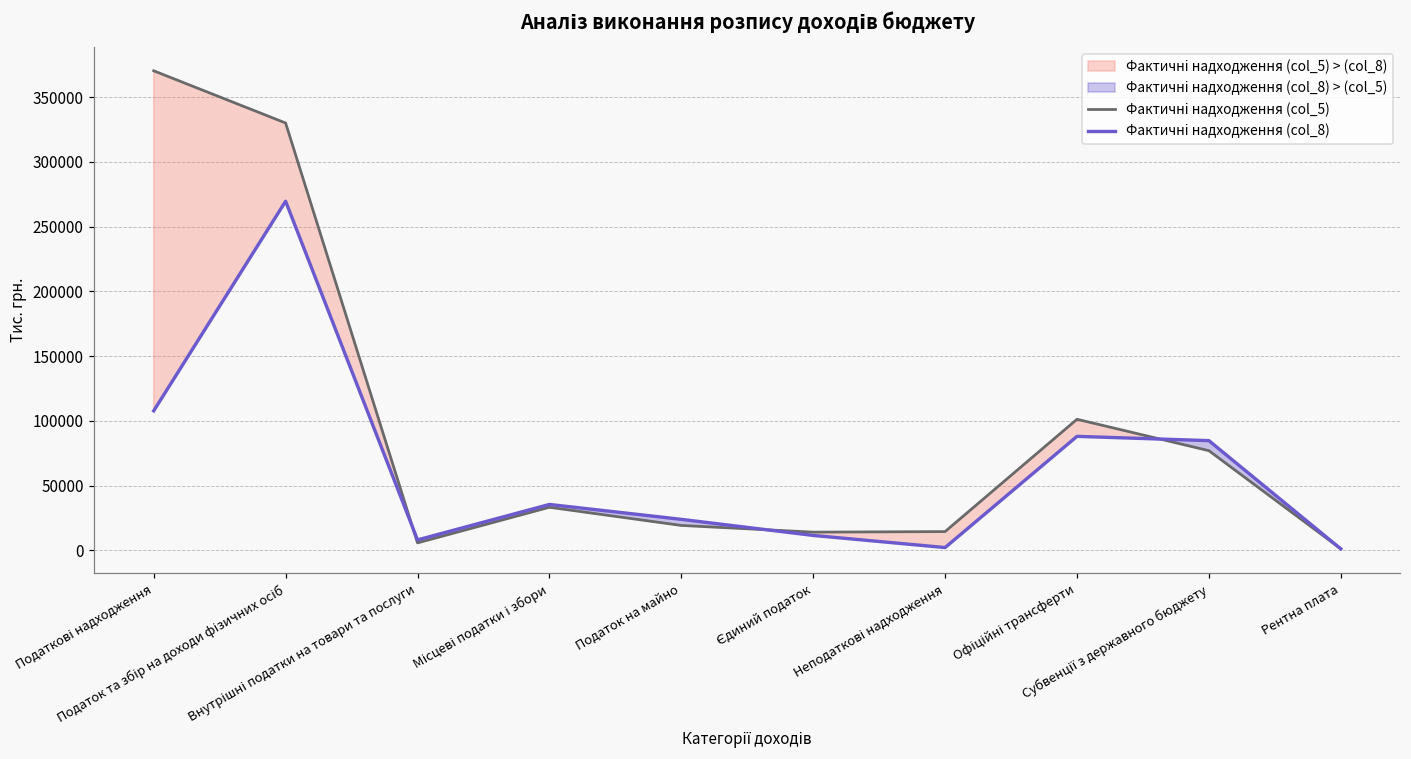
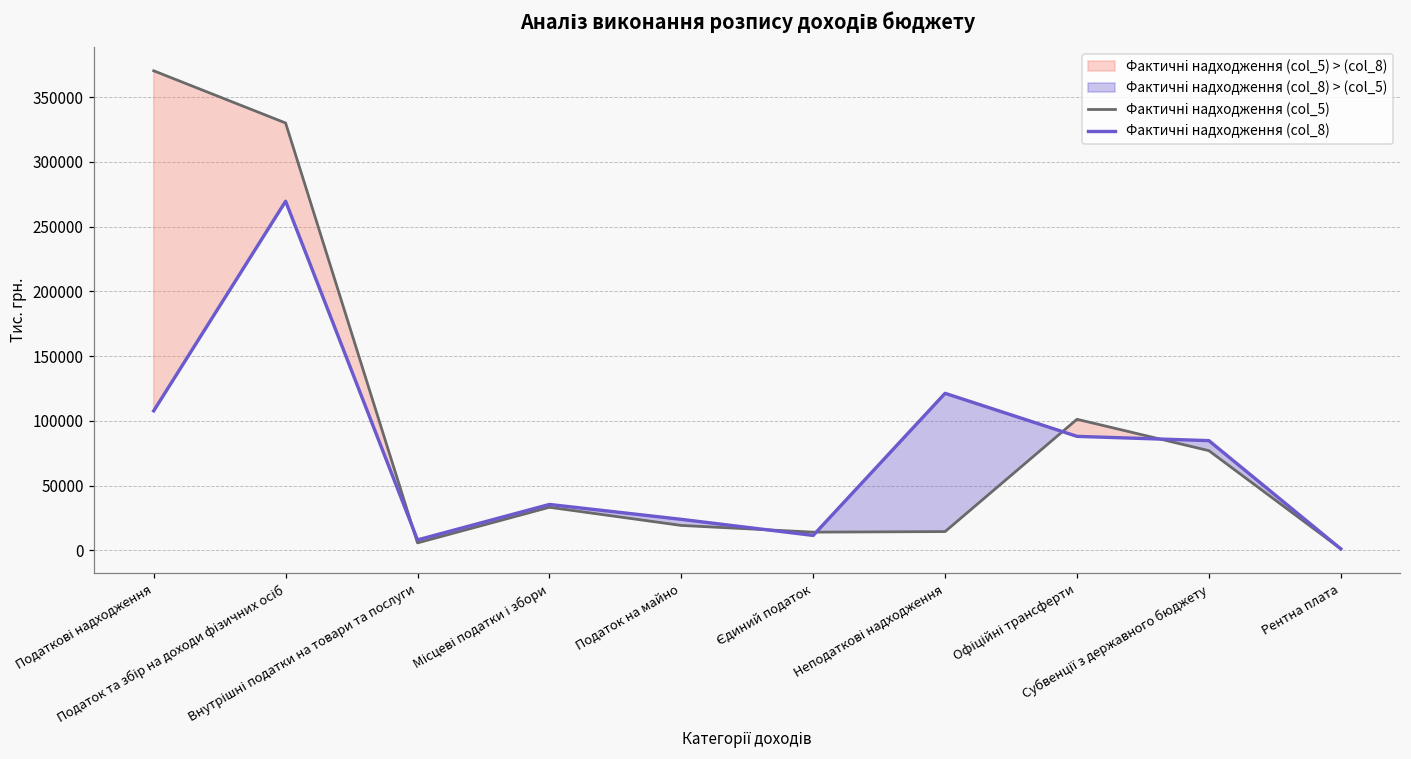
Фактичні надходження (col_8), Неподаткові надходження: 2000 -> 121000
